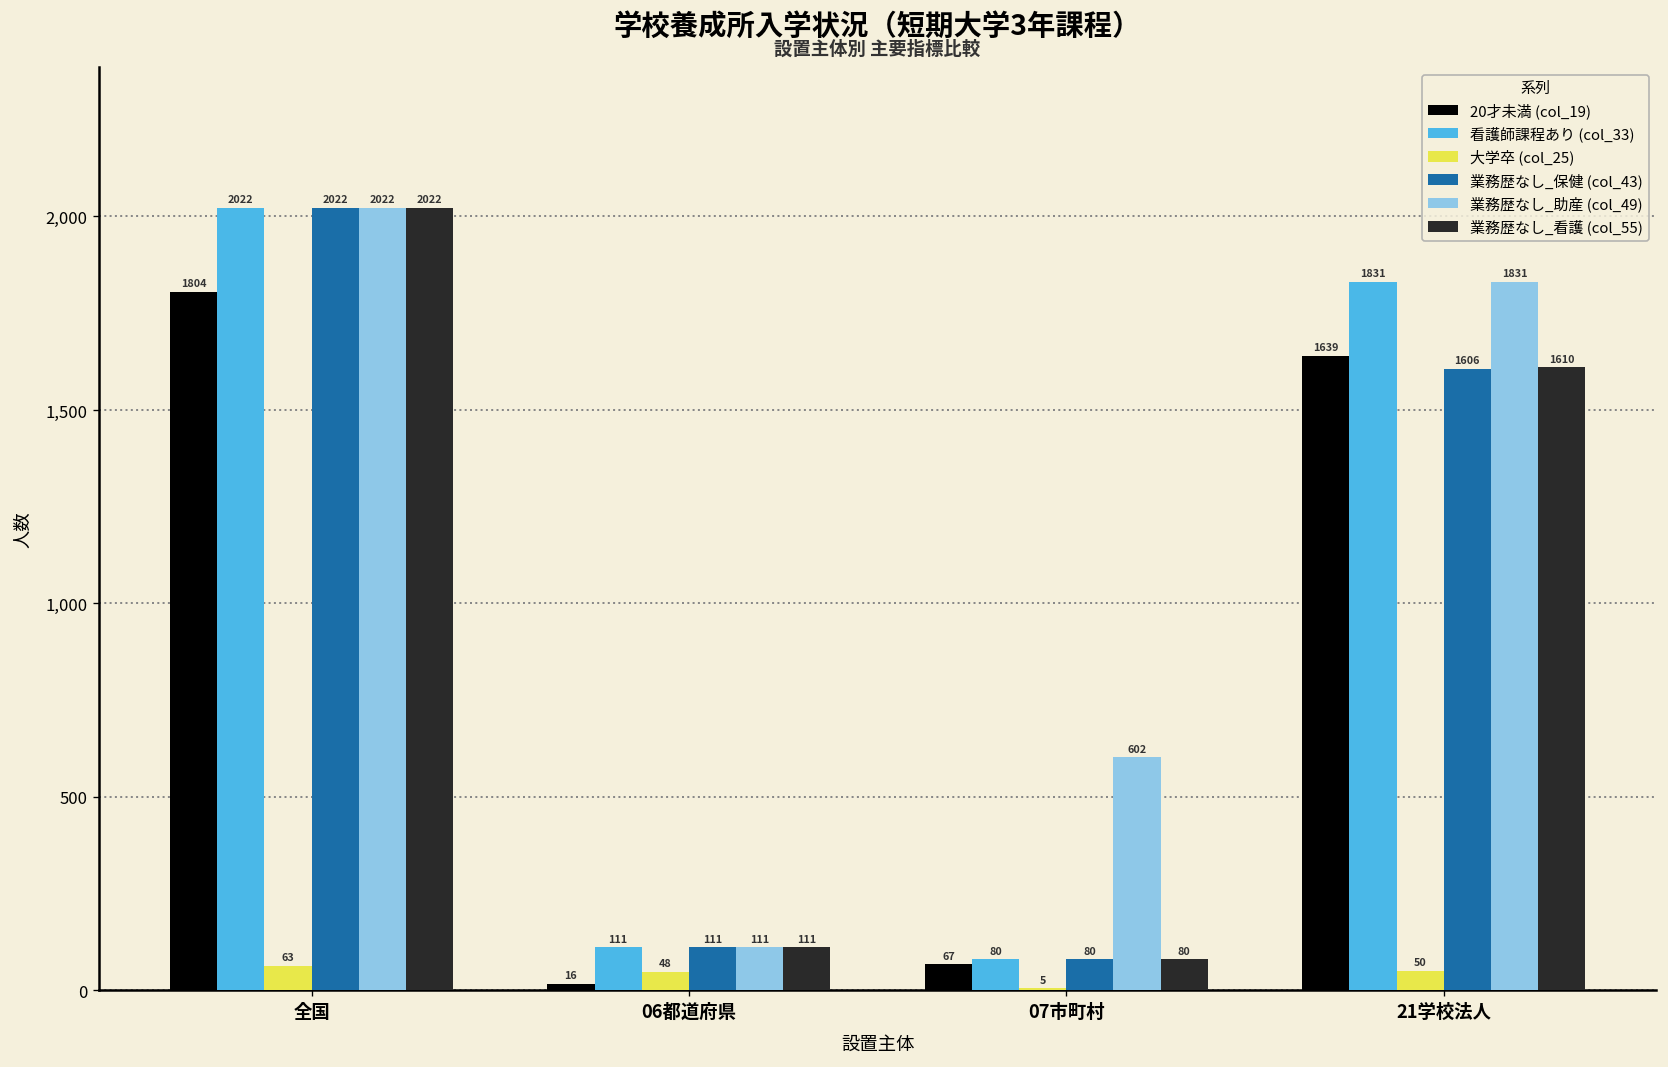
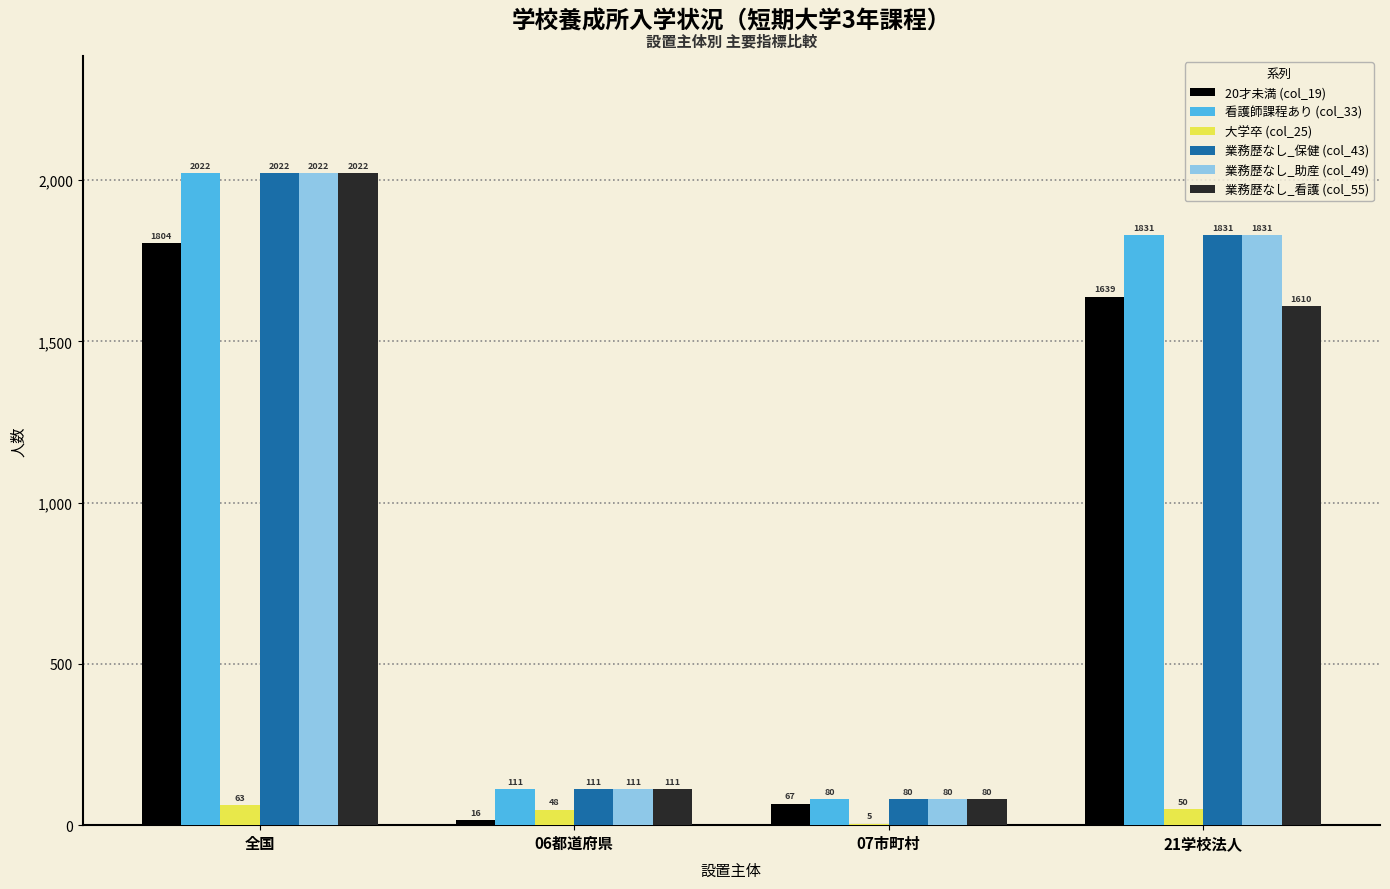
業務歴なし_助産 (col_49), 07市町村: 602 -> 80
業務歴なし_保健 (col_43), 21学校法人: 1606 -> 1831
